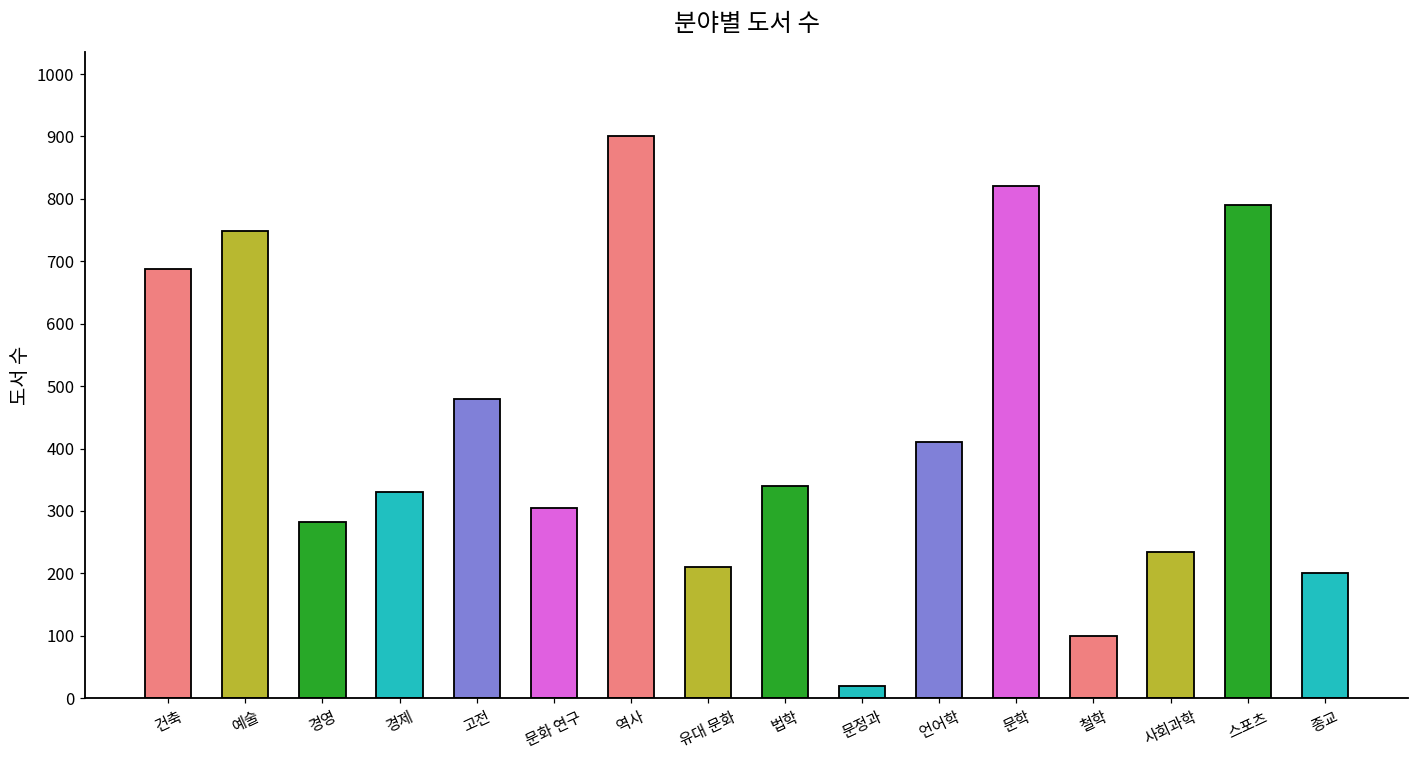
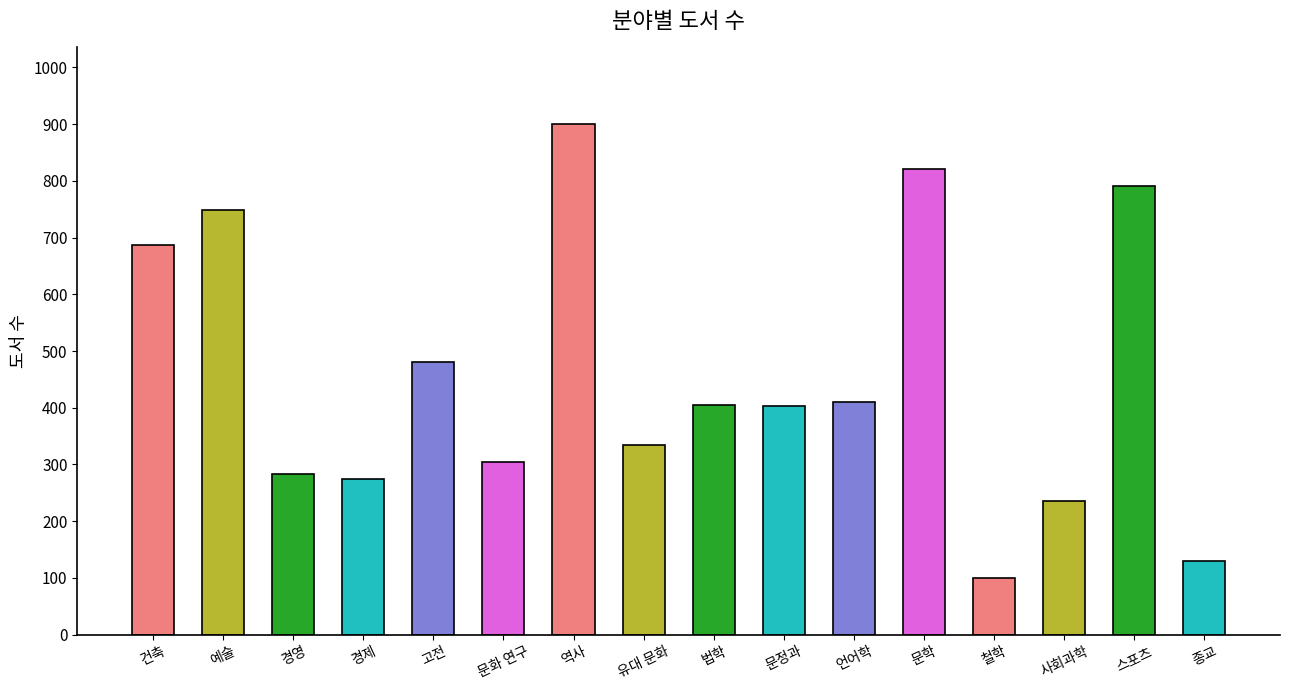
경제: 330 -> 280
유대 문화: 210 -> 330
법학: 340 -> 410
문정과: 20 -> 400
종교: 200 -> 130
